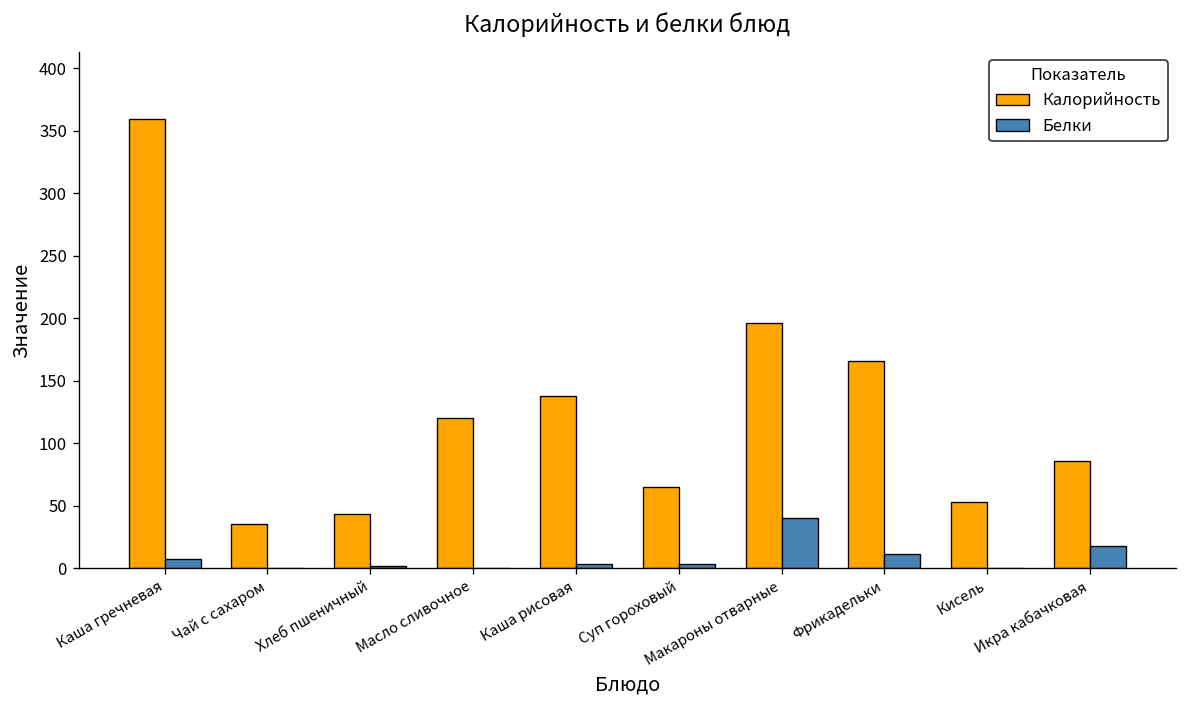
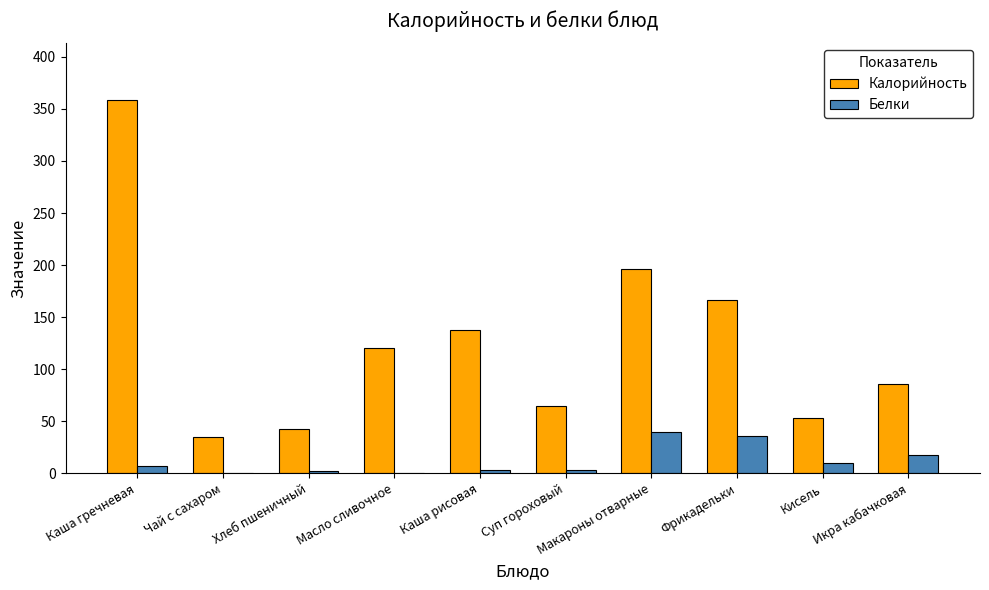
Белки, Фрикадельки: 11 -> 36
Белки, Кисель: 0 -> 10
